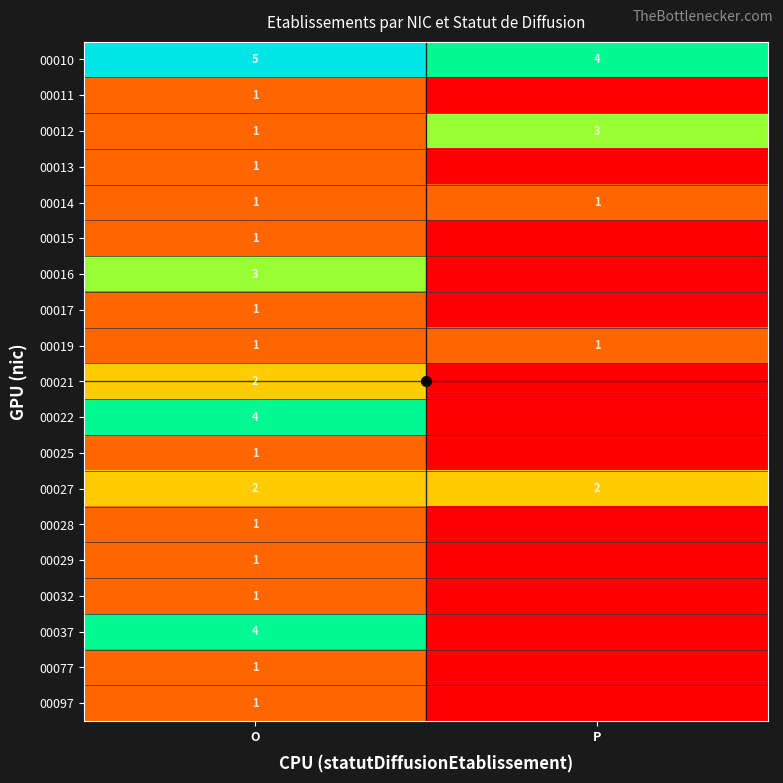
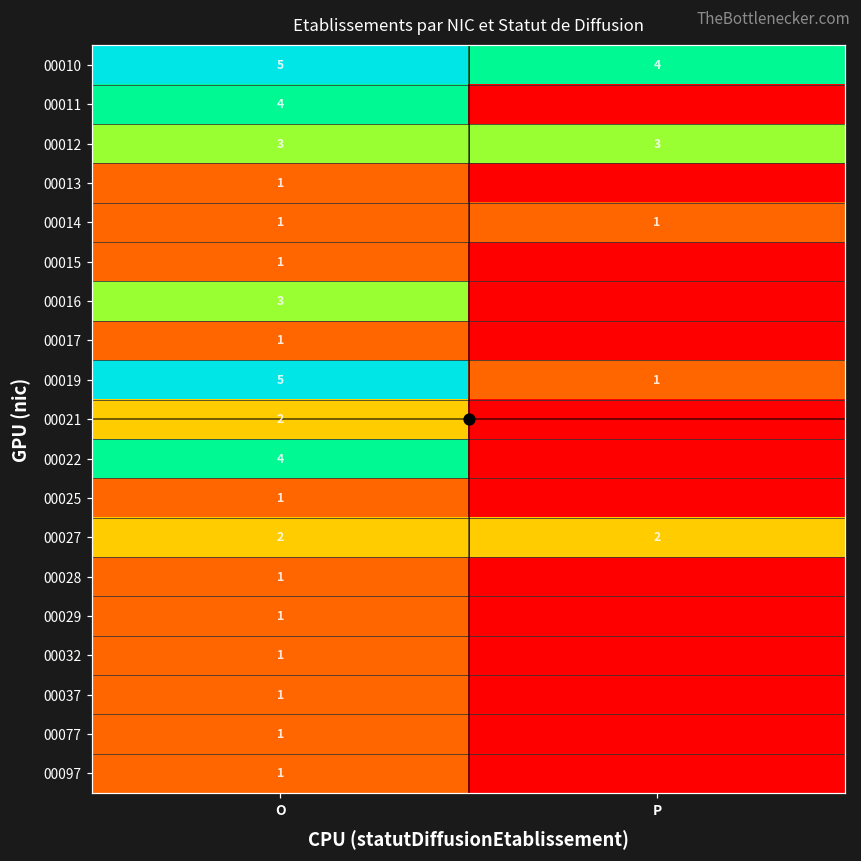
00011, O: 1 -> 4
00012, O: 1 -> 3
00019, O: 1 -> 5
00037, O: 4 -> 1
